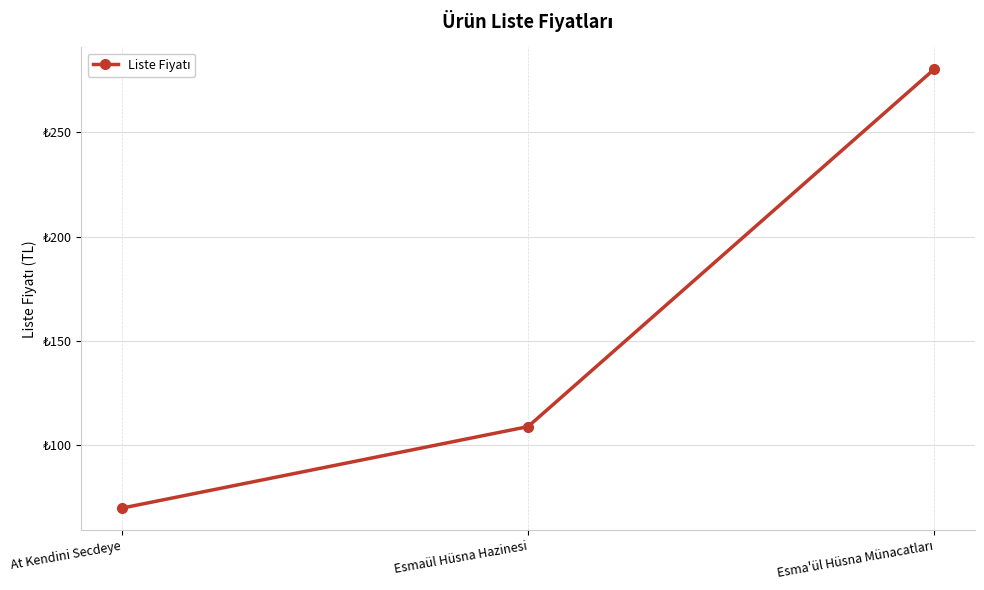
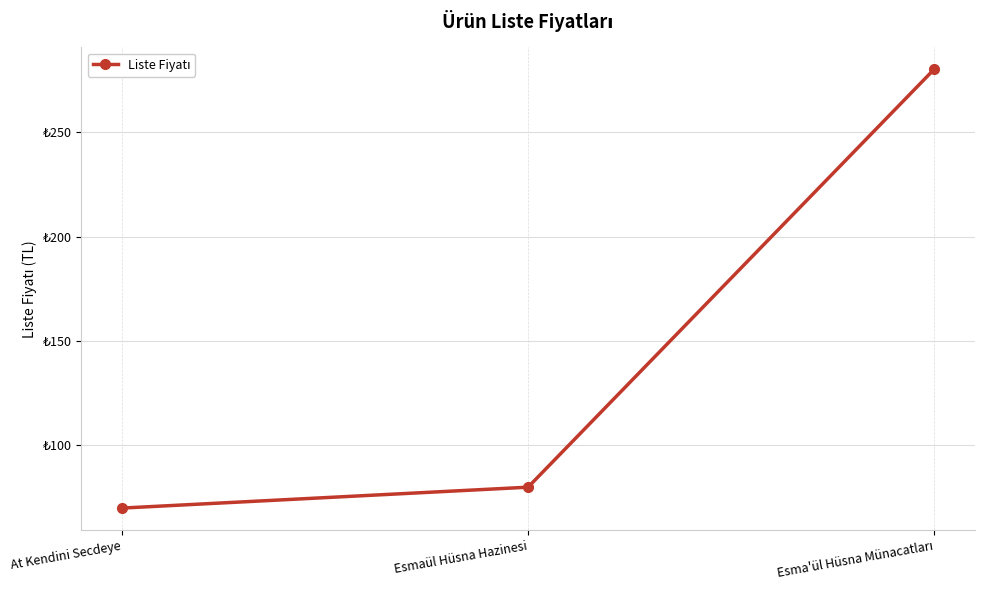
Esmaül Hüsna Hazinesi: ₺109 -> ₺80
